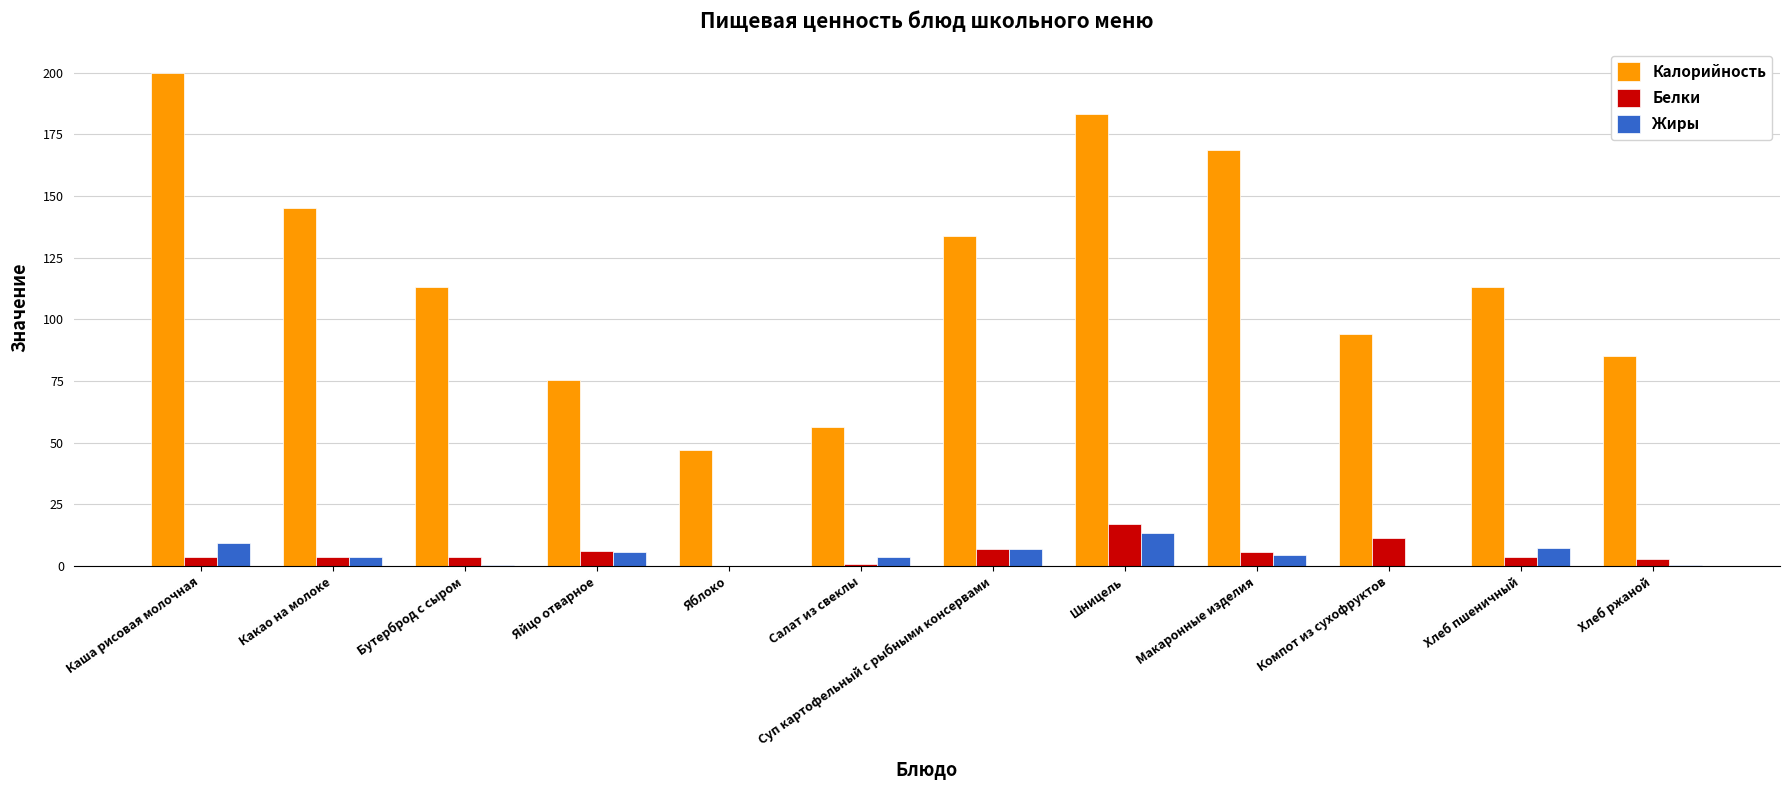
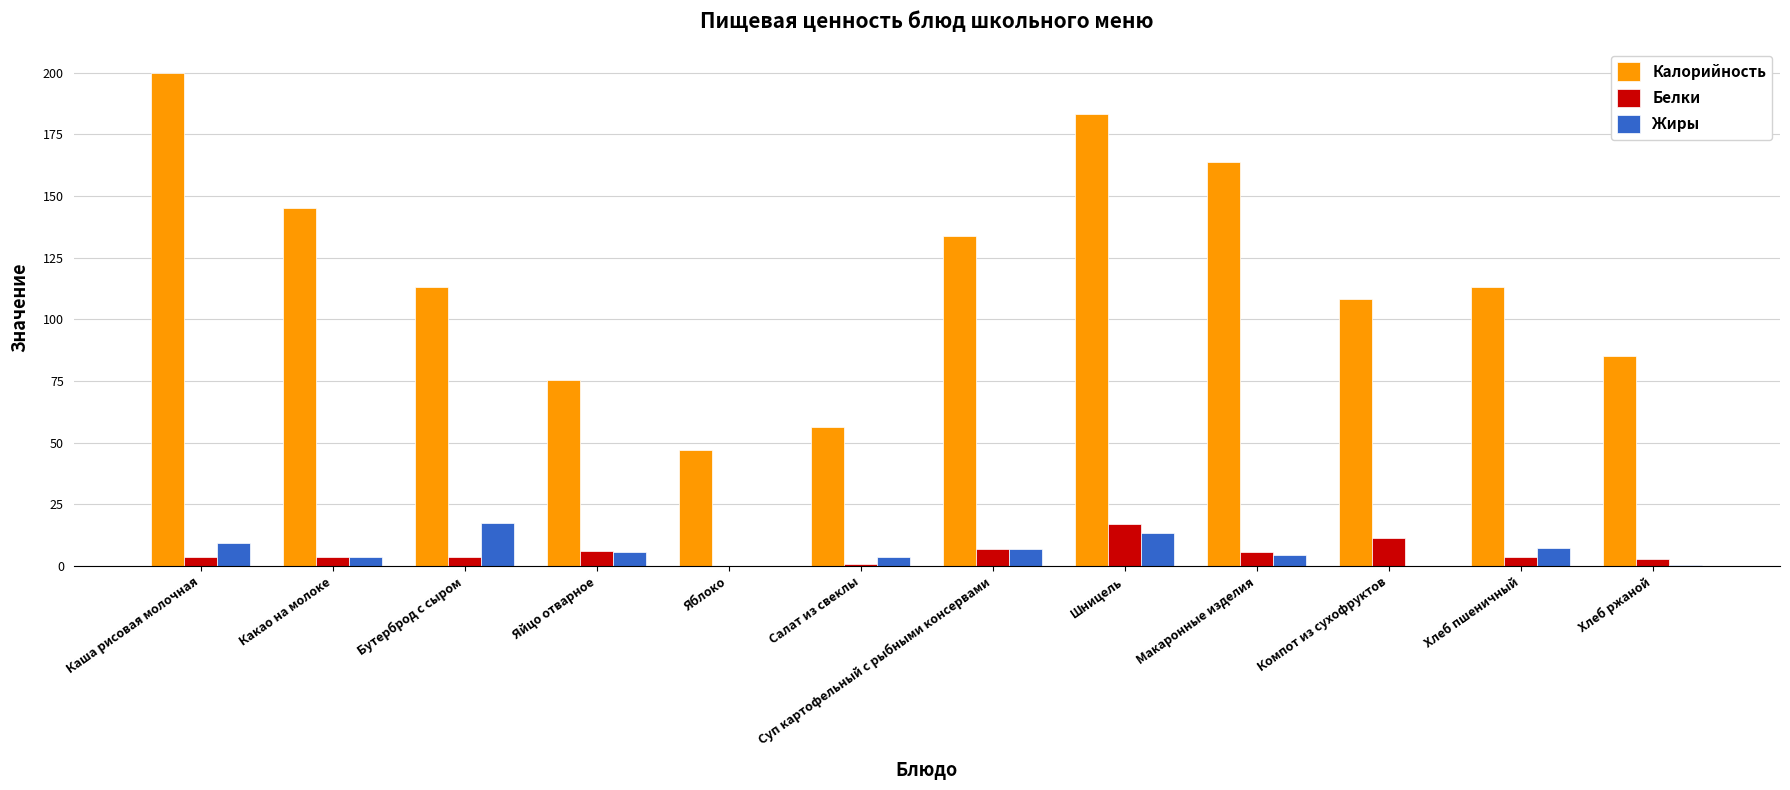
Жиры, Бутерброд с сыром: 0 -> 17
Калорийность, Макаронные изделия: 168 -> 164
Калорийность, Компот из сухофруктов: 94 -> 108
